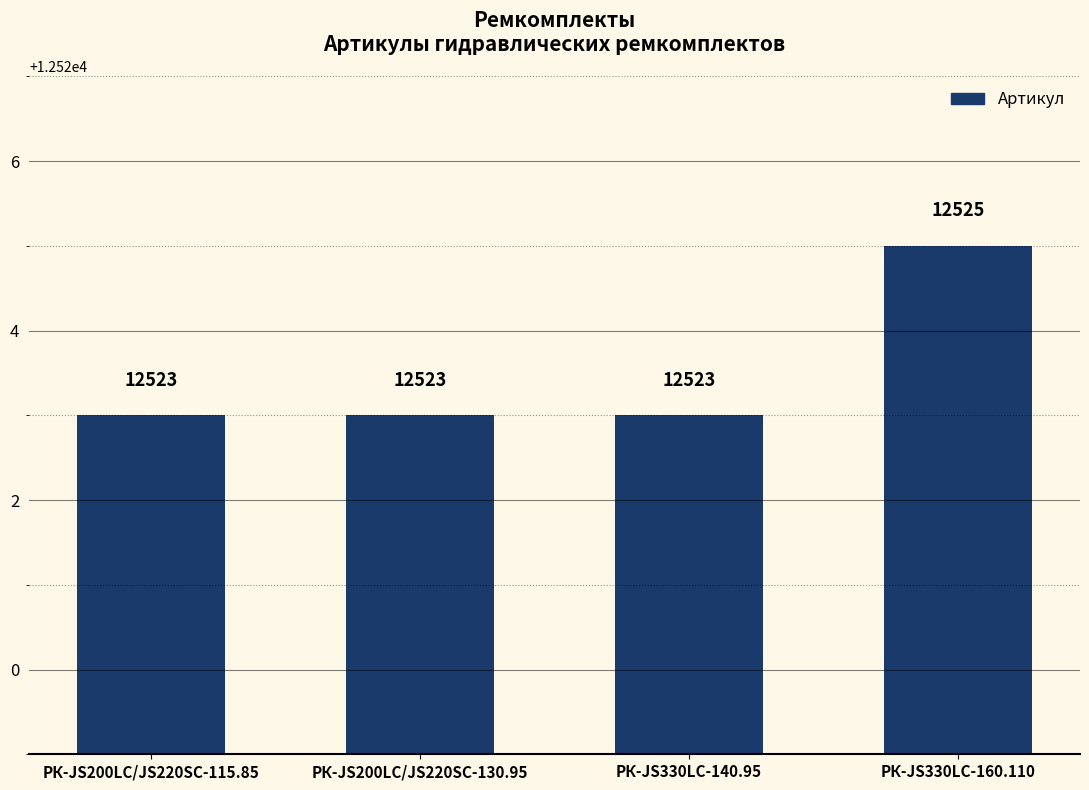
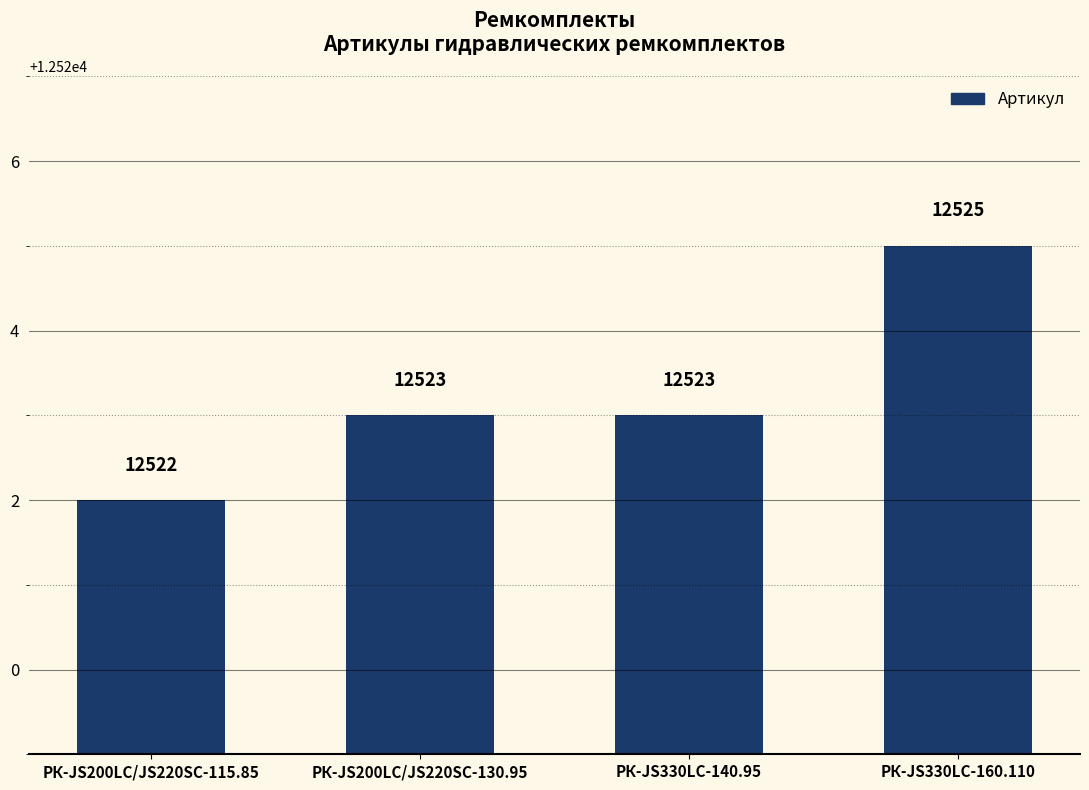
РК-JS200LC/JS220SC-115.85: 12523 -> 12522
